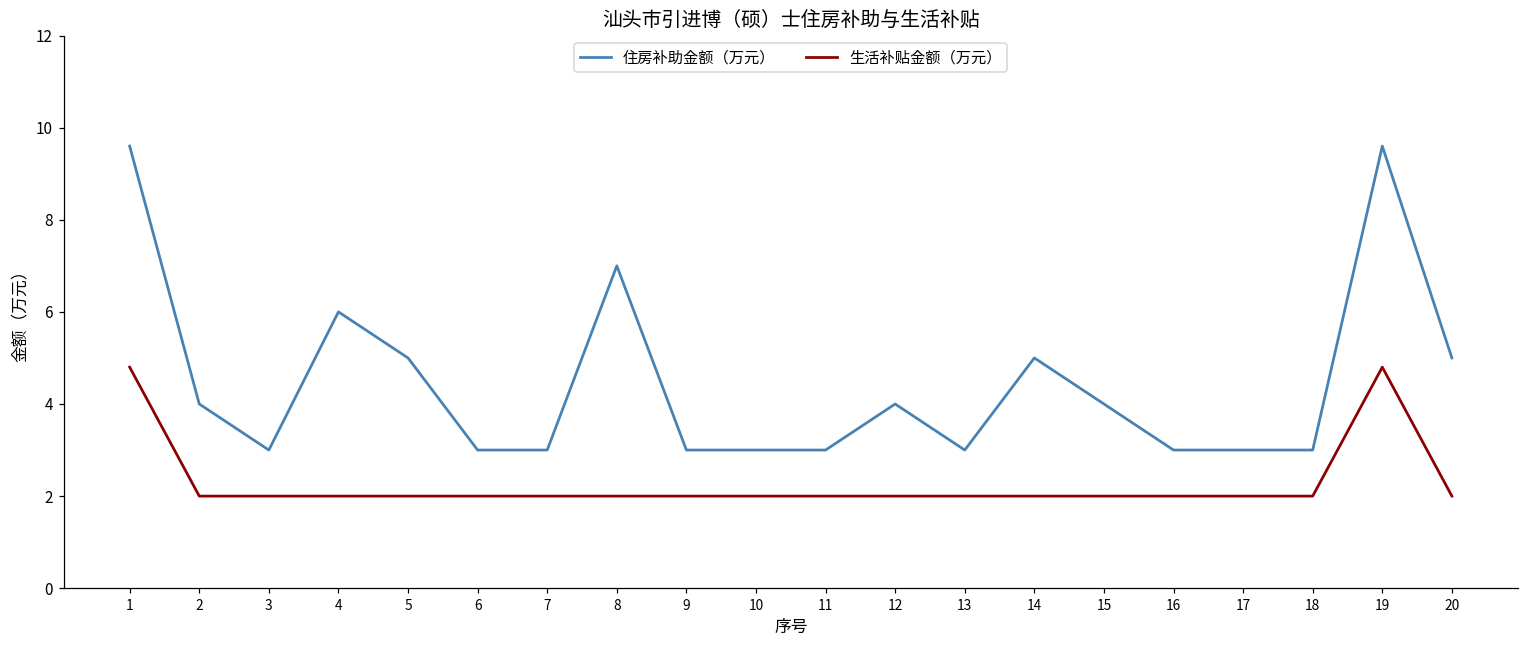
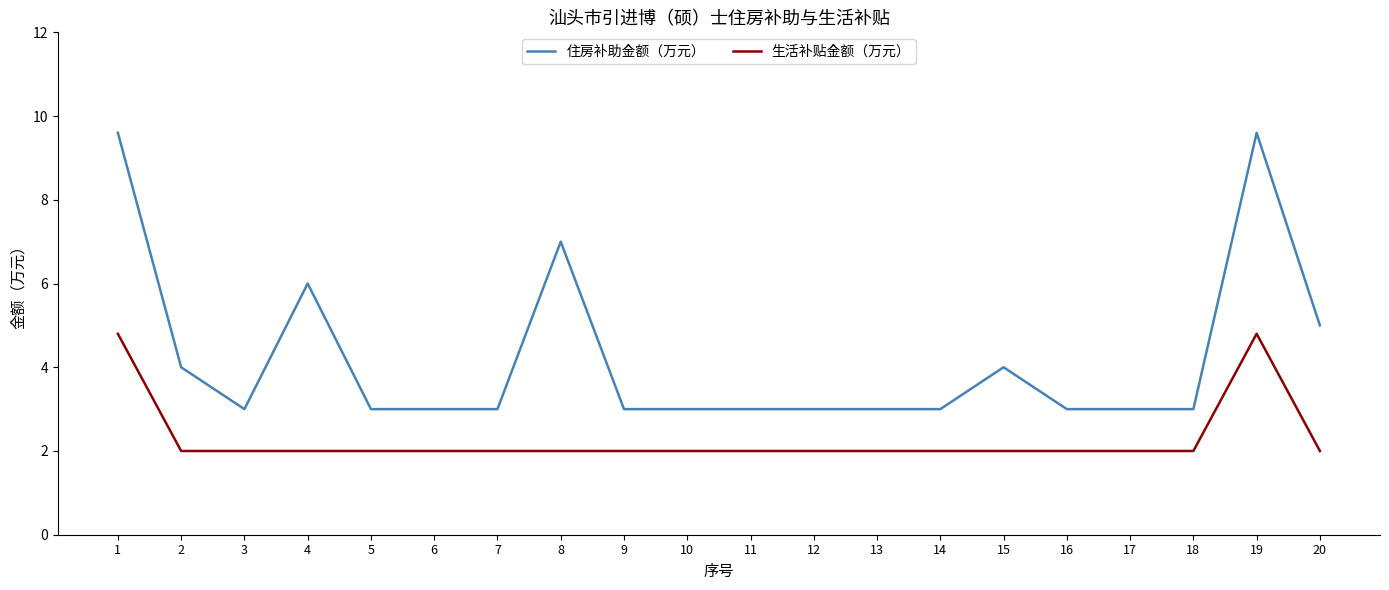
住房补助金额（万元）, 5: 5 -> 3
住房补助金额（万元）, 12: 4 -> 3
住房补助金额（万元）, 14: 5 -> 3
